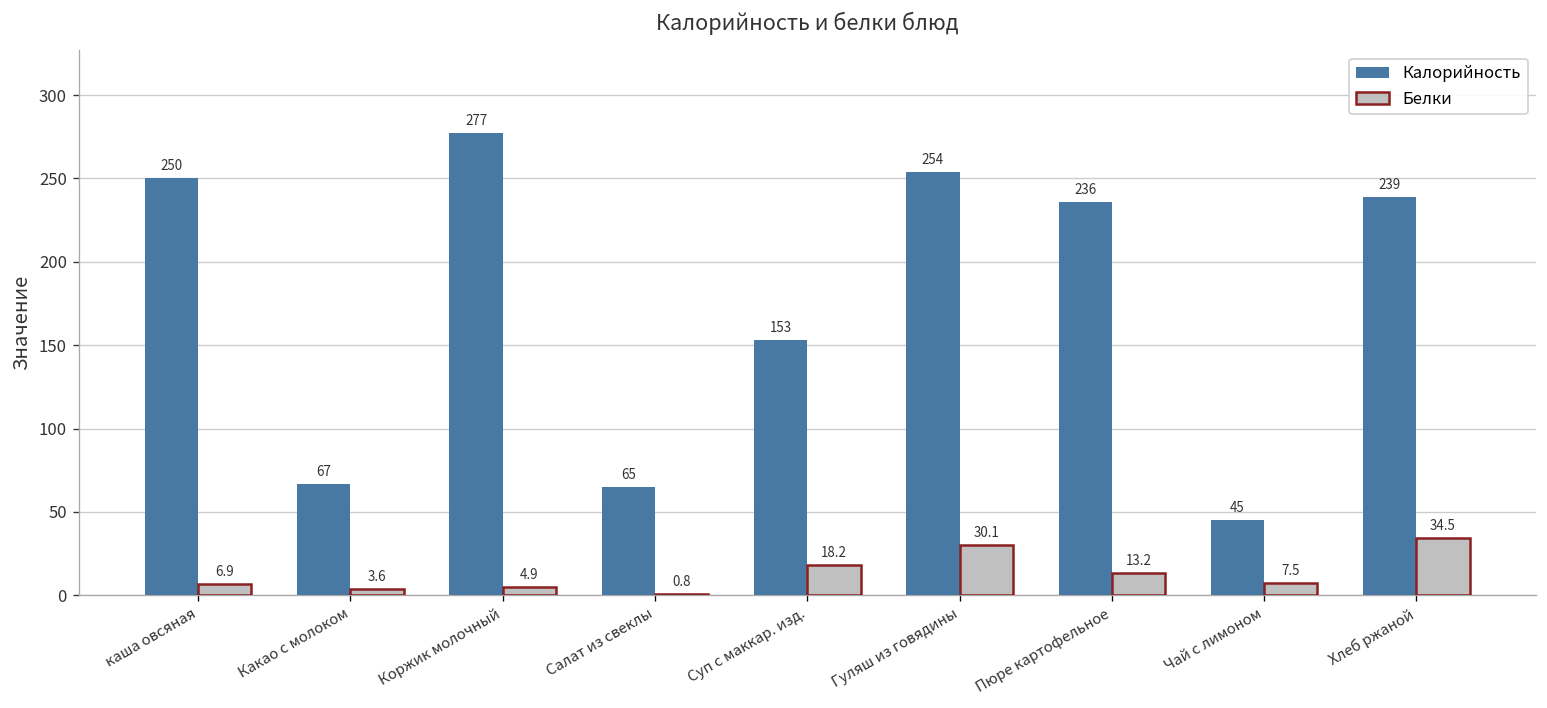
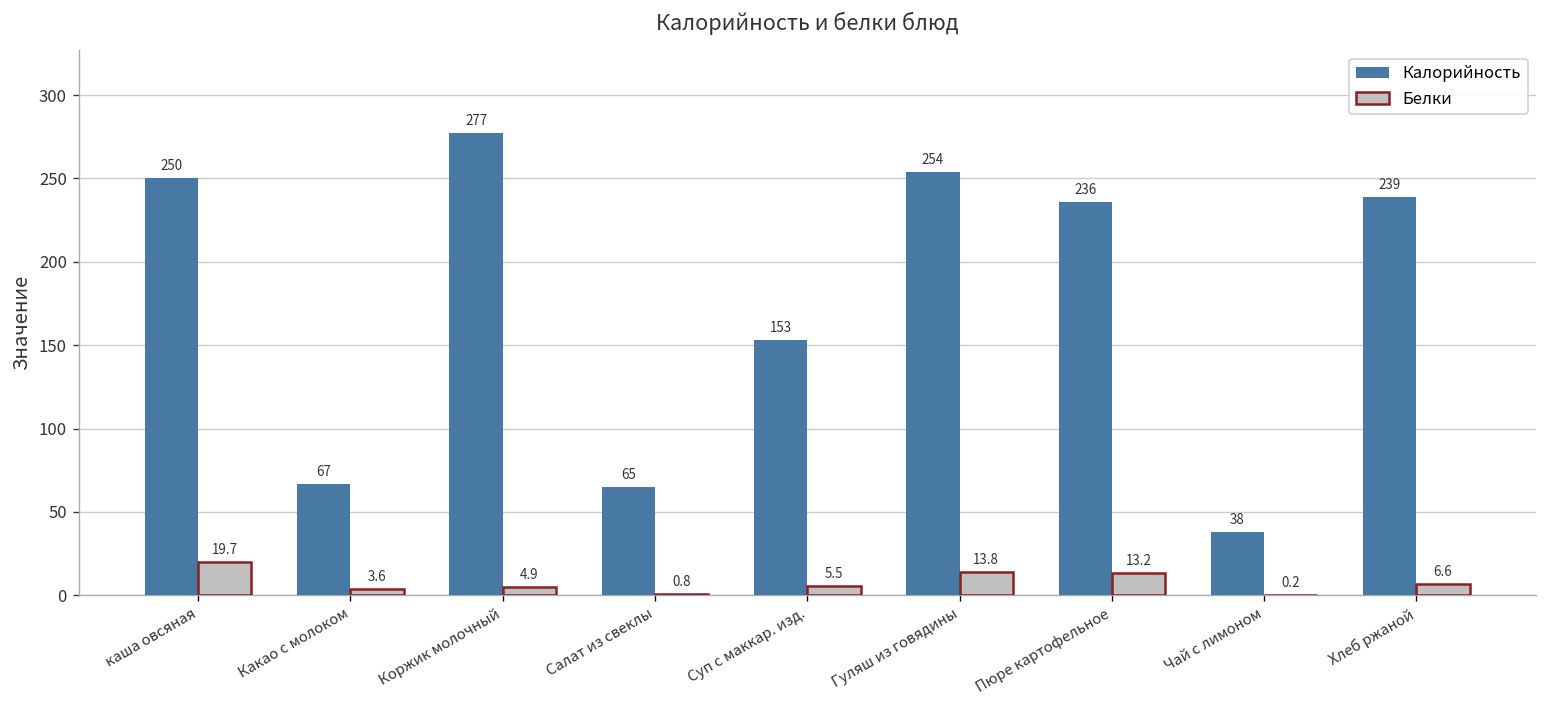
Белки, каша овсяная: 6.9 -> 19.7
Белки, Суп с маккар. изд.: 18.2 -> 5.5
Белки, Гуляш из говядины: 30.1 -> 13.8
Калорийность, Чай с лимоном: 45 -> 38
Белки, Чай с лимоном: 7.5 -> 0.2
Белки, Хлеб ржаной: 34.5 -> 6.6
